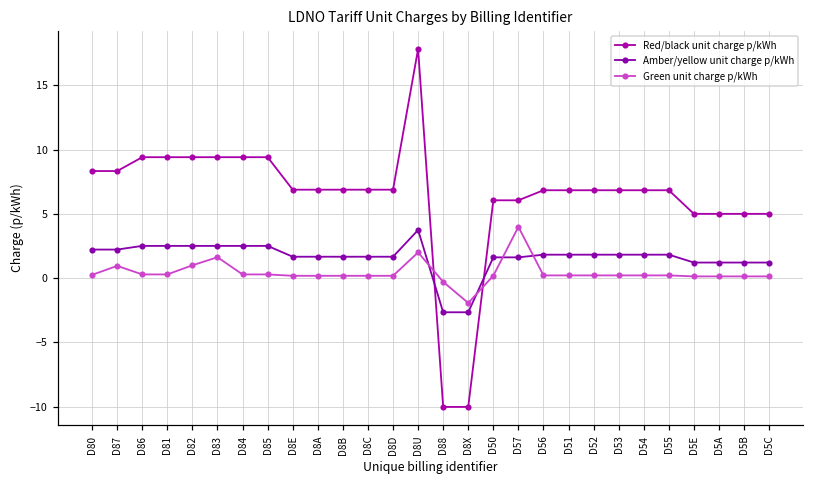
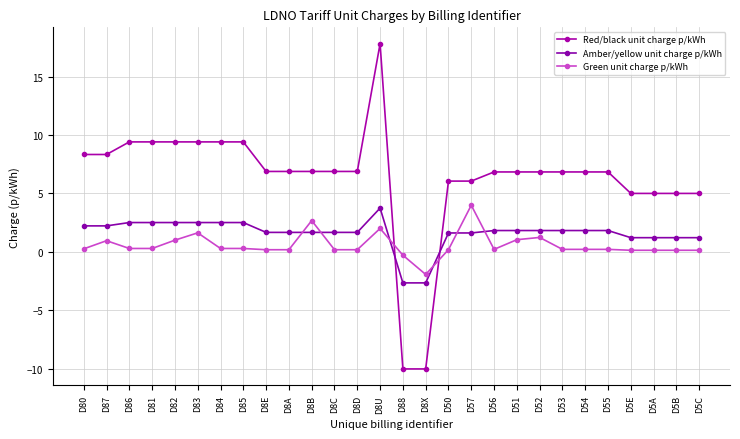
Green unit charge p/kWh, D8B: 0.2 -> 2.7
Green unit charge p/kWh, D51: 0.2 -> 1.0
Green unit charge p/kWh, D52: 0.2 -> 1.2
